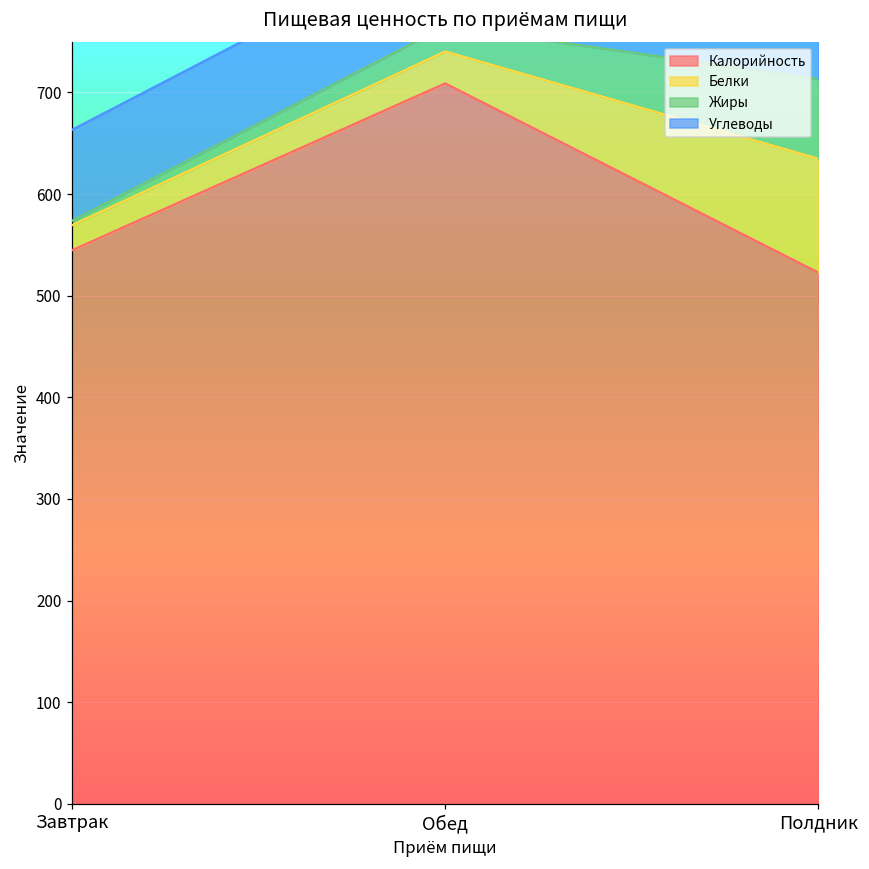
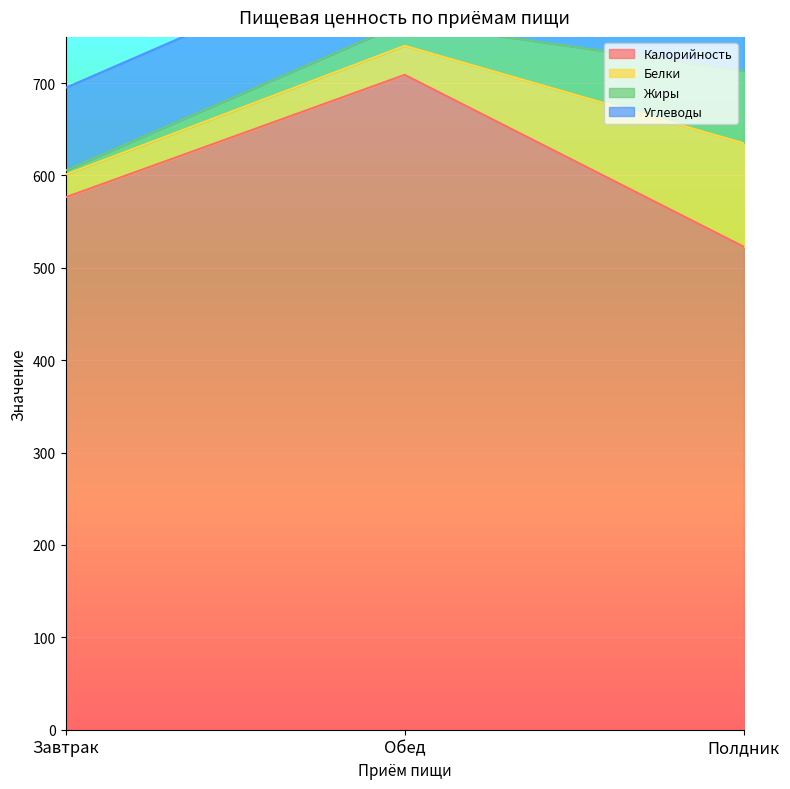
Калорийность, Завтрак: 540 -> 580
